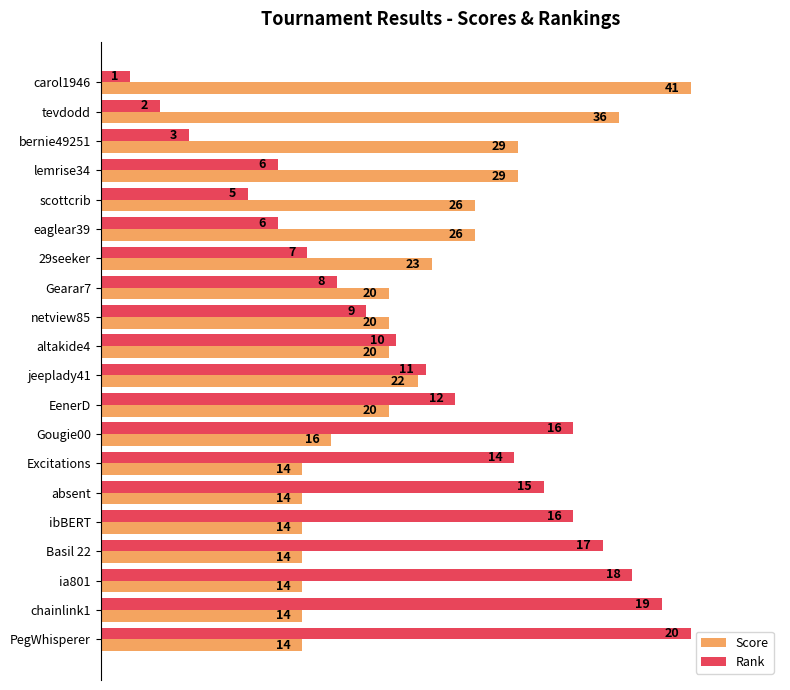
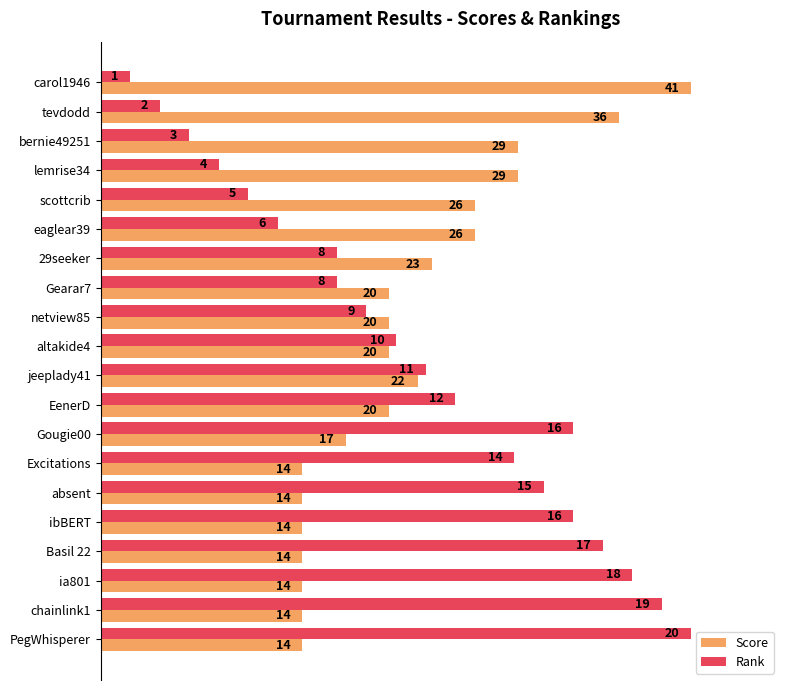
Rank, lemrise34: 6 -> 4
Rank, 29seeker: 7 -> 8
Score, Gougie00: 16 -> 17
